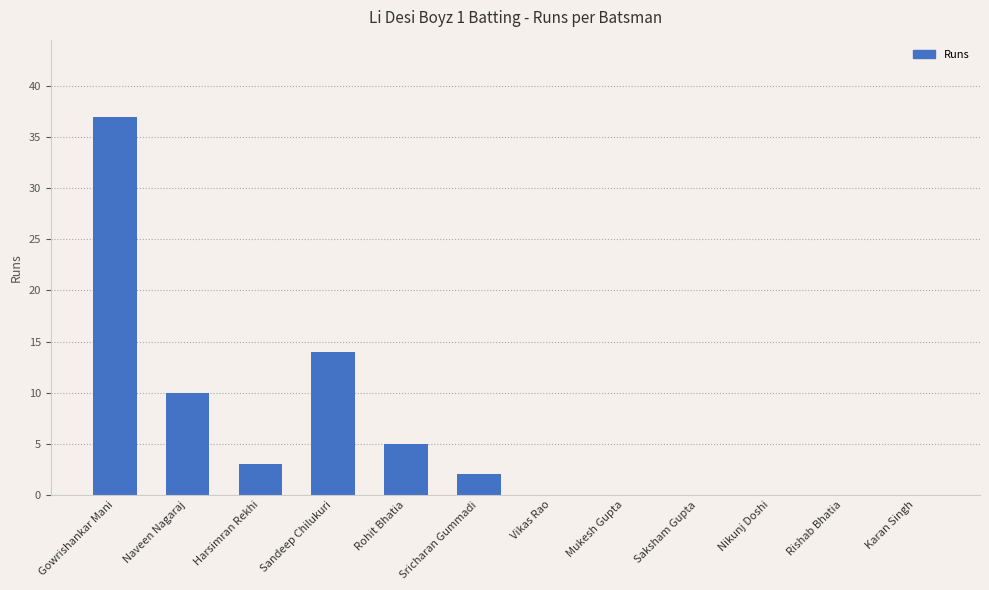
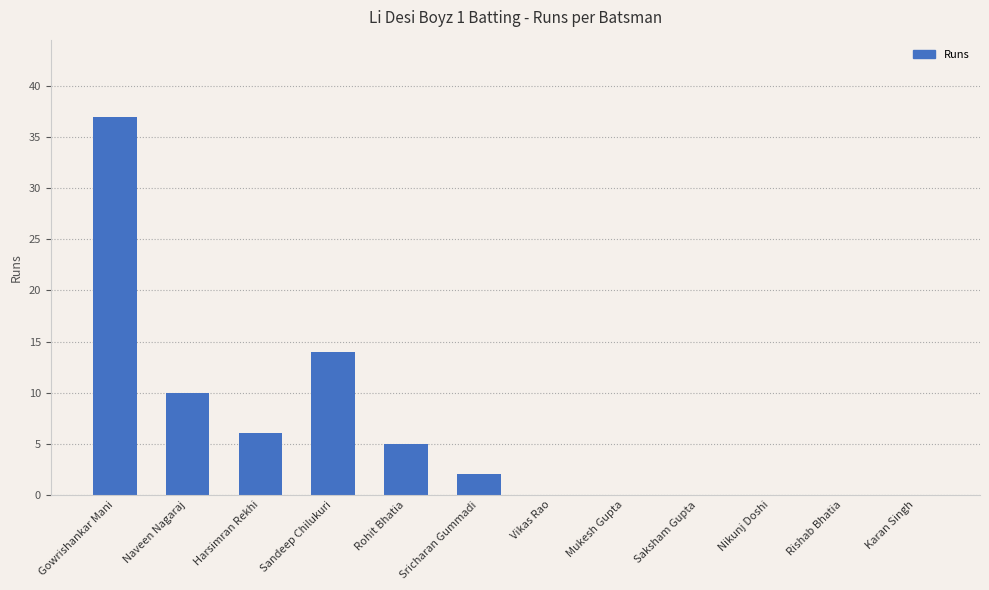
Harsimran Rekhi: 3 -> 6
